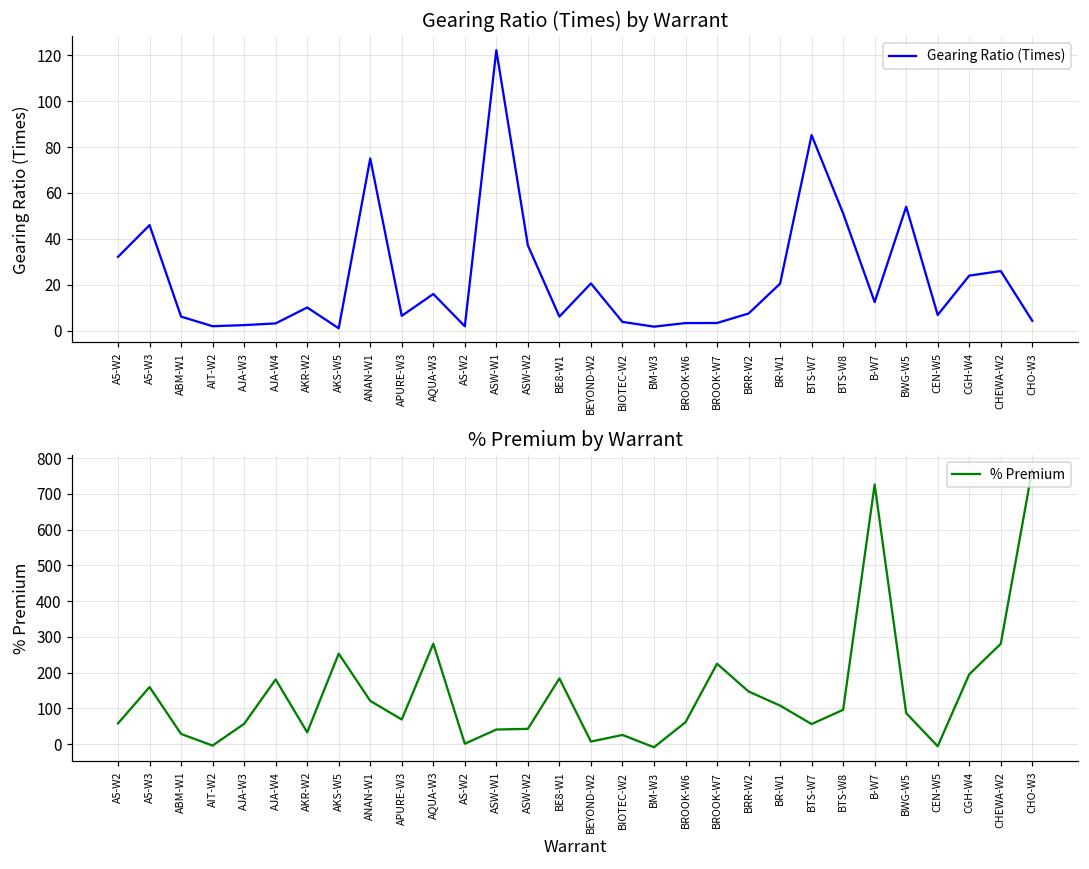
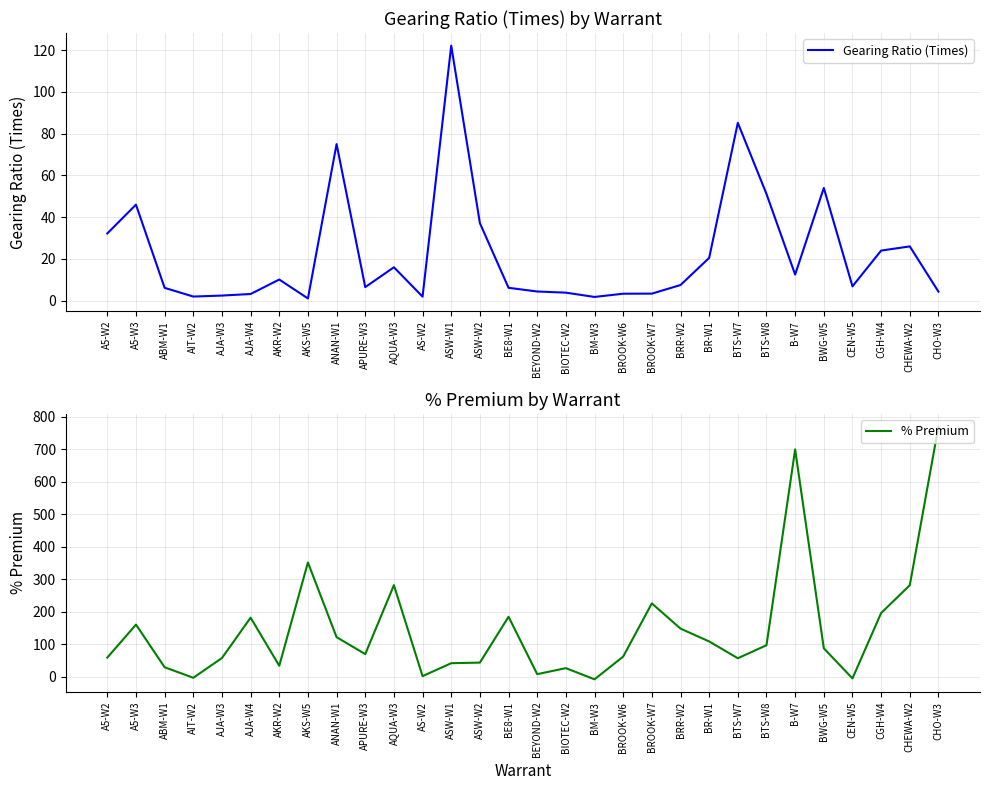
Gearing Ratio (Times) by Warrant, BEYOND-W2: 21 -> 4
% Premium by Warrant, AKS-W5: 250 -> 350
% Premium by Warrant, B-W7: 730 -> 700
